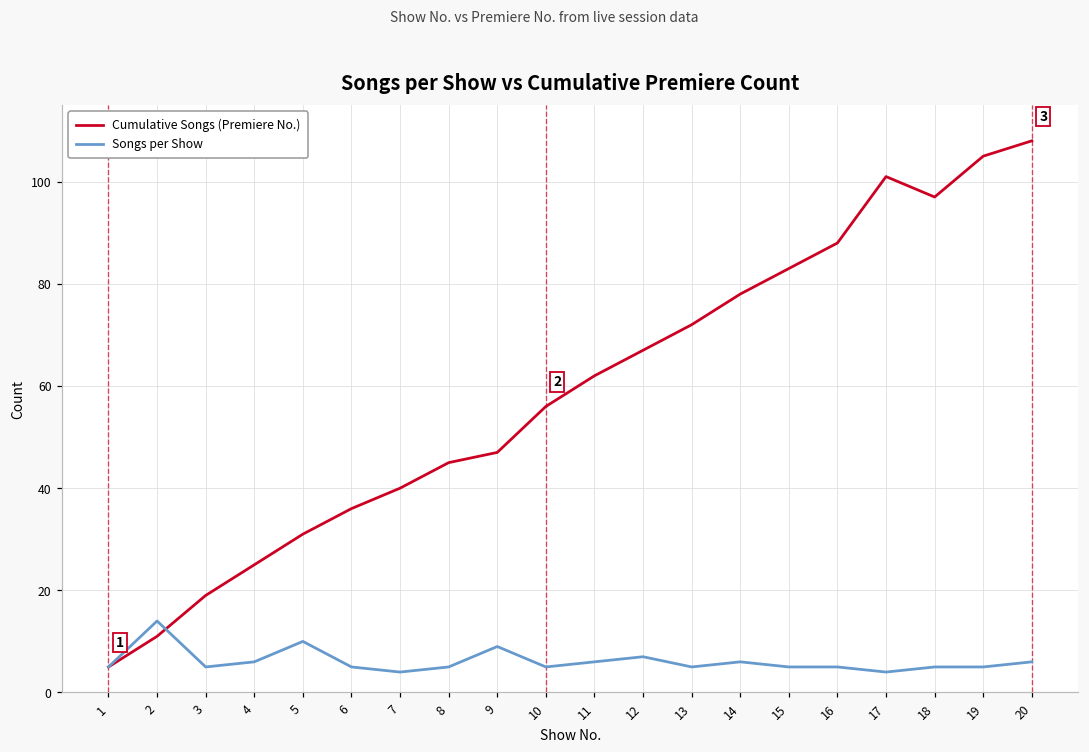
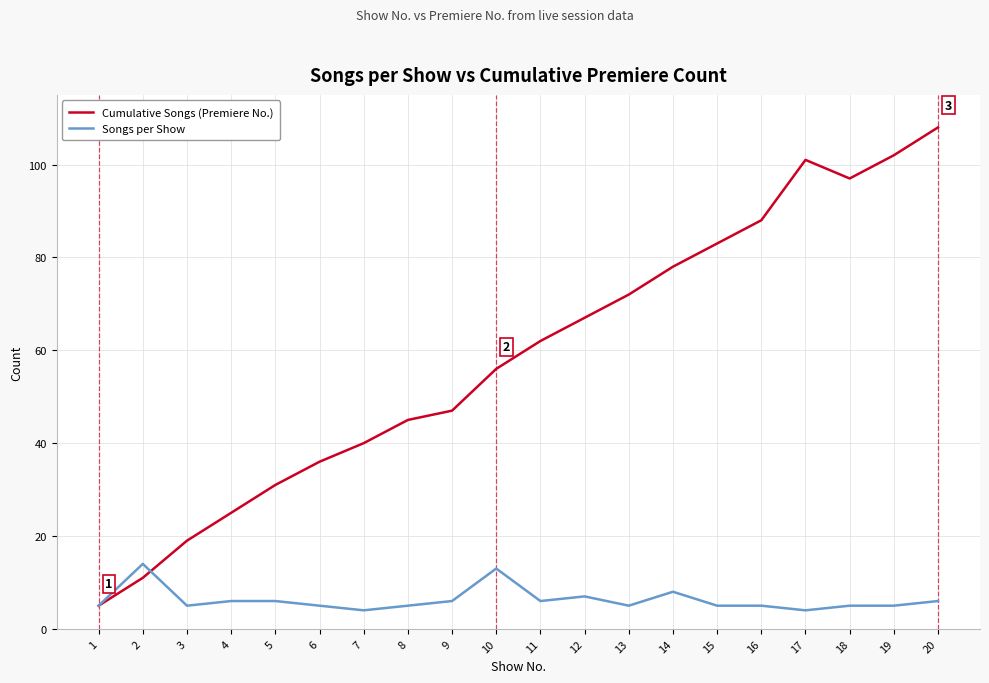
Songs per Show, 5: 10 -> 6
Songs per Show, 9: 9 -> 6
Songs per Show, 10: 5 -> 13
Songs per Show, 14: 6 -> 8
Cumulative Songs (Premiere No.), 19: 105 -> 102
